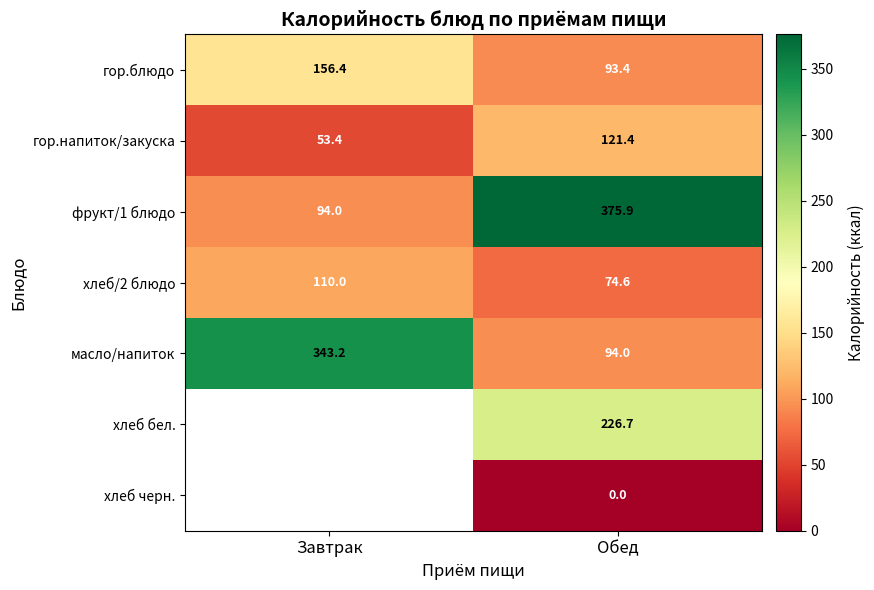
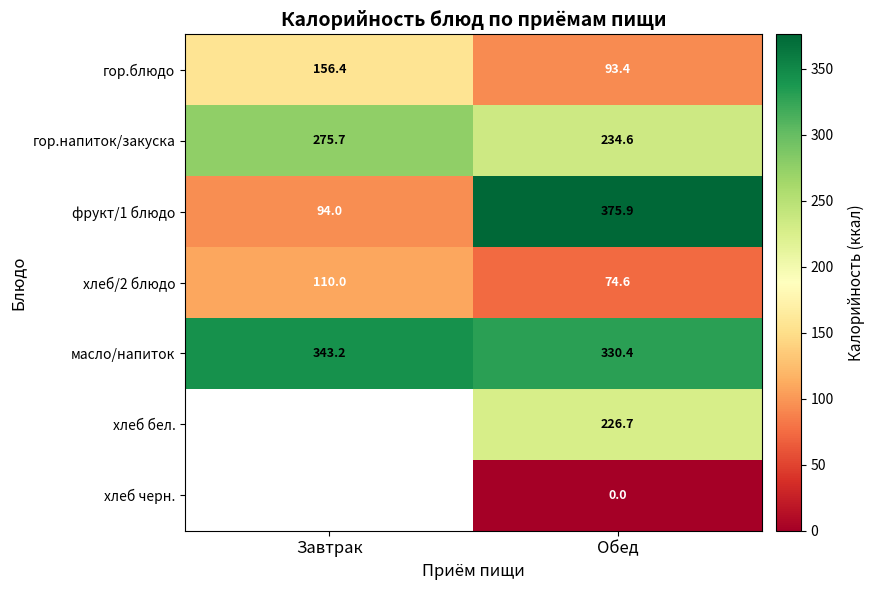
гор.напиток/закуска, Завтрак: 53.4 -> 275.7
гор.напиток/закуска, Обед: 121.4 -> 234.6
масло/напиток, Обед: 94.0 -> 330.4
